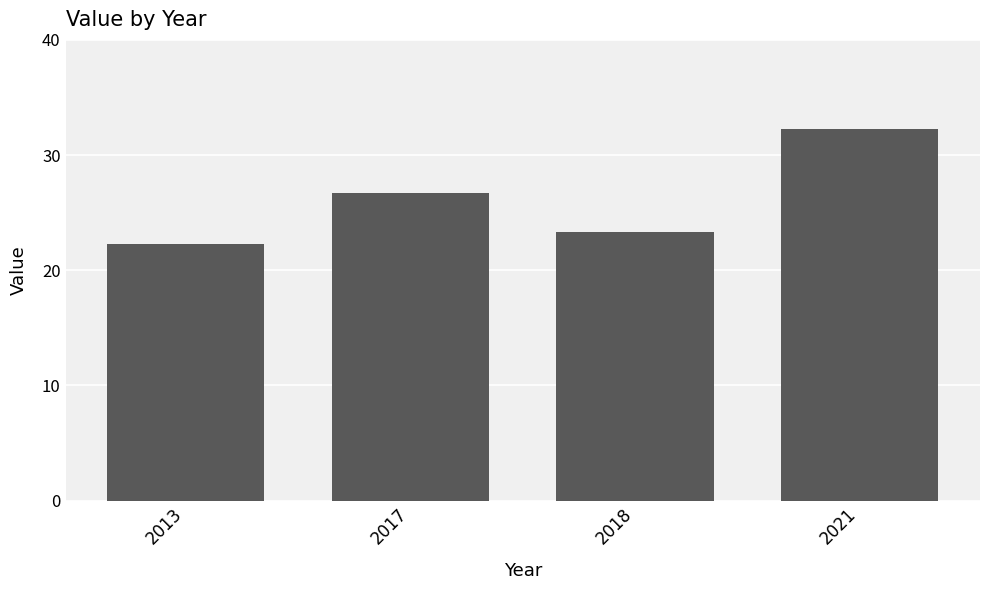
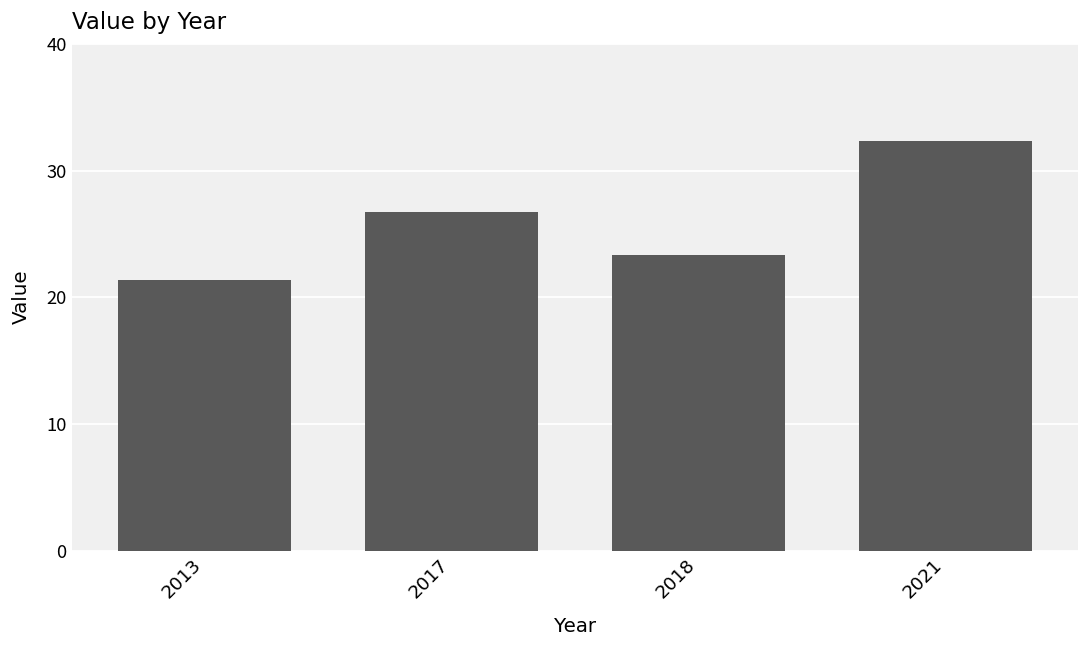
2013: 22.3 -> 21.4
